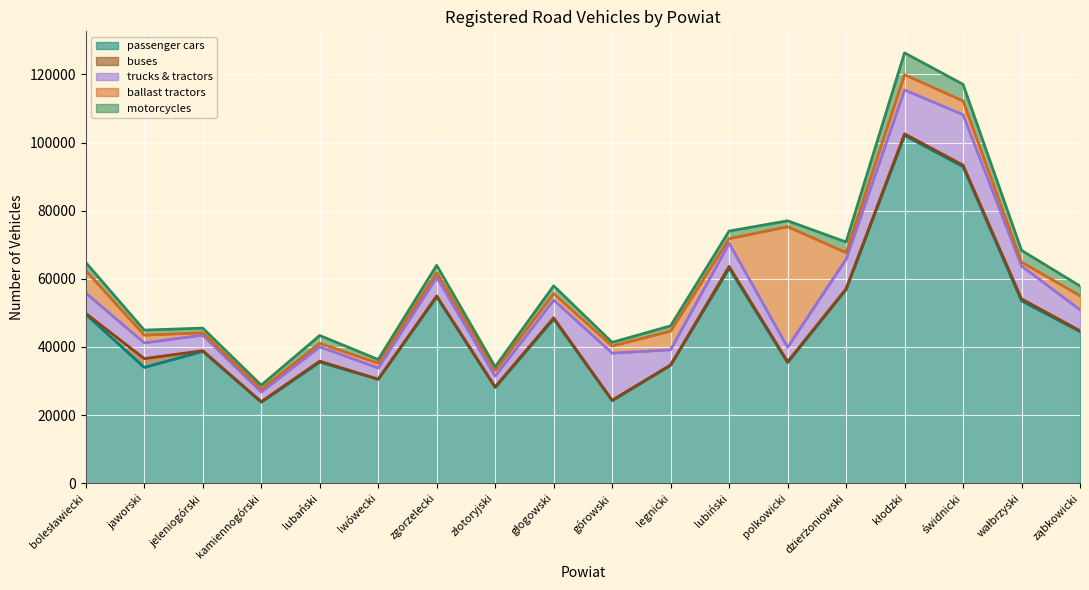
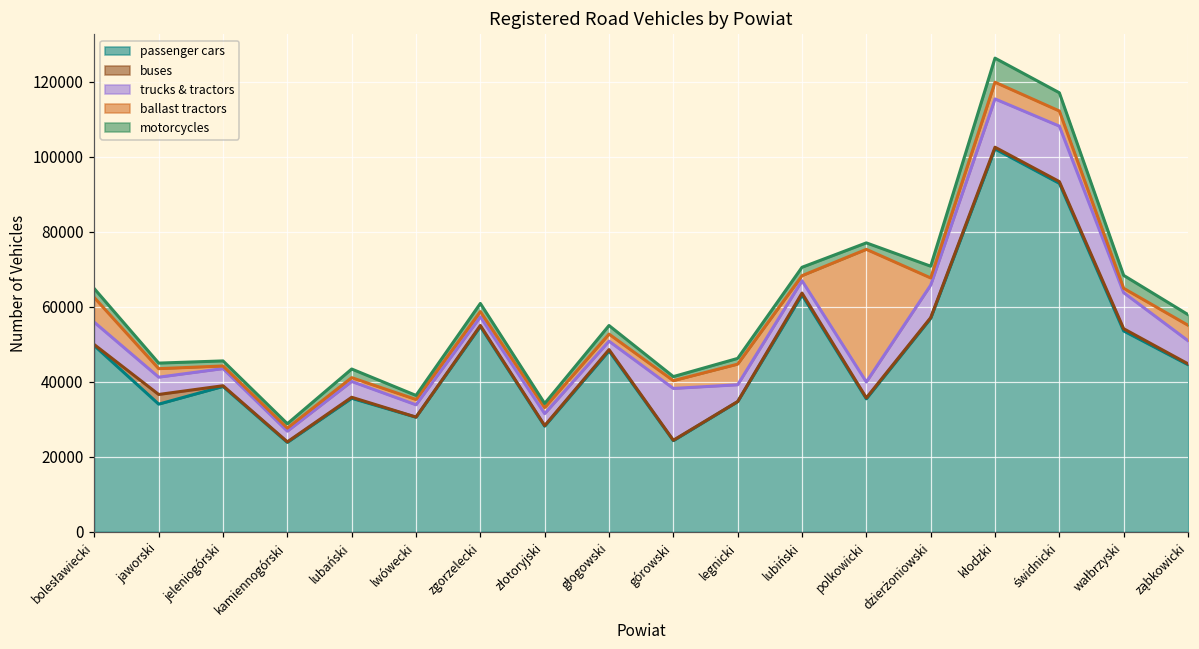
trucks & tractors, zgorzelecki: 5000 -> 2000
trucks & tractors, głogowski: 5000 -> 2000
trucks & tractors, lubiński: 7000 -> 3000
